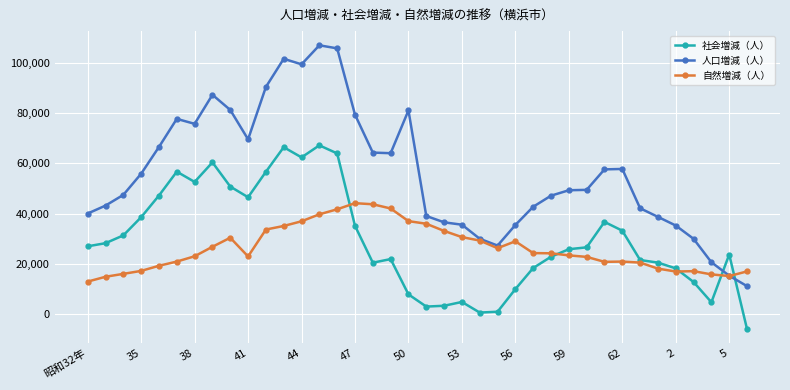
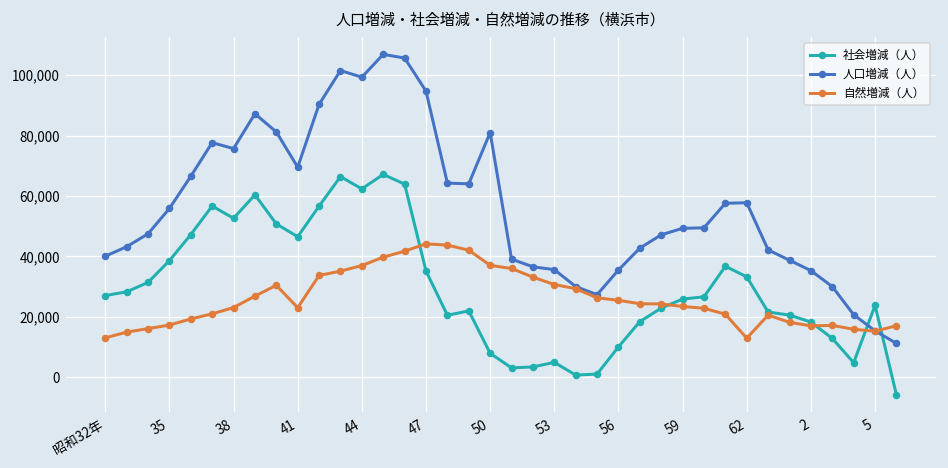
人口増減（人）, 47: 79,000 -> 95,000
自然増減（人）, 56: 29,000 -> 25,000
自然増減（人）, 62: 21,000 -> 13,000
